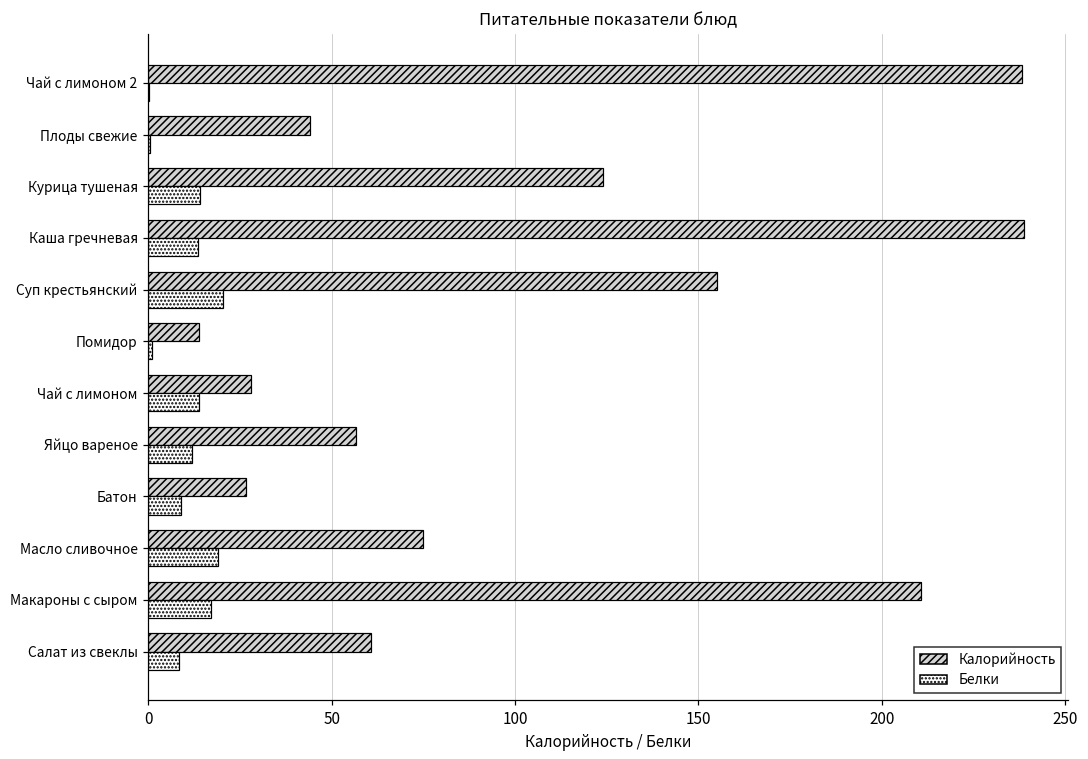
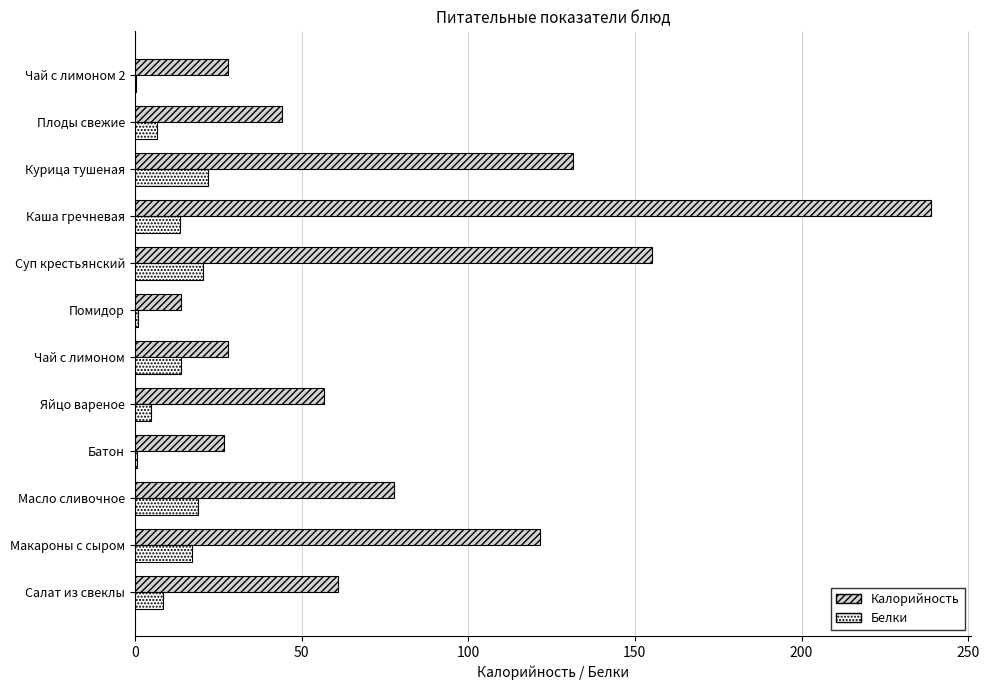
Калорийность, Чай с лимоном 2: 238 -> 28
Белки, Плоды свежие: 0 -> 7
Калорийность, Курица тушеная: 124 -> 131
Белки, Курица тушеная: 14 -> 22
Белки, Яйцо вареное: 12 -> 5
Белки, Батон: 9 -> 1
Калорийность, Масло сливочное: 75 -> 78
Калорийность, Макароны с сыром: 211 -> 122
